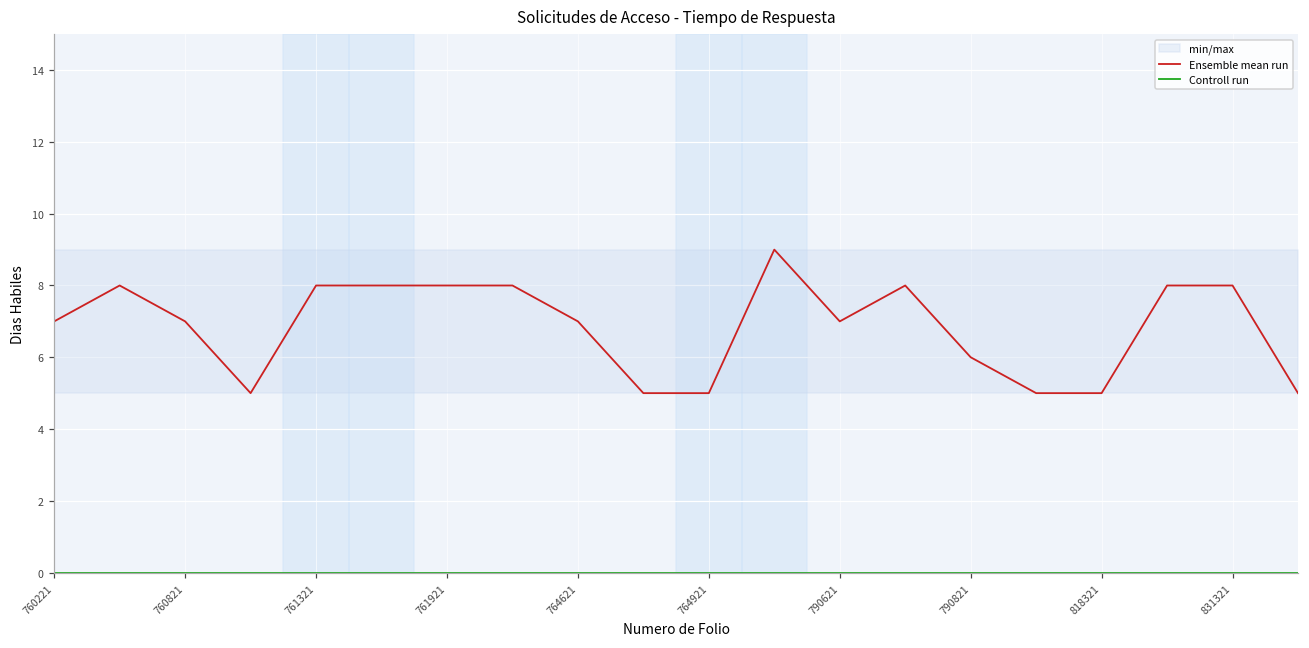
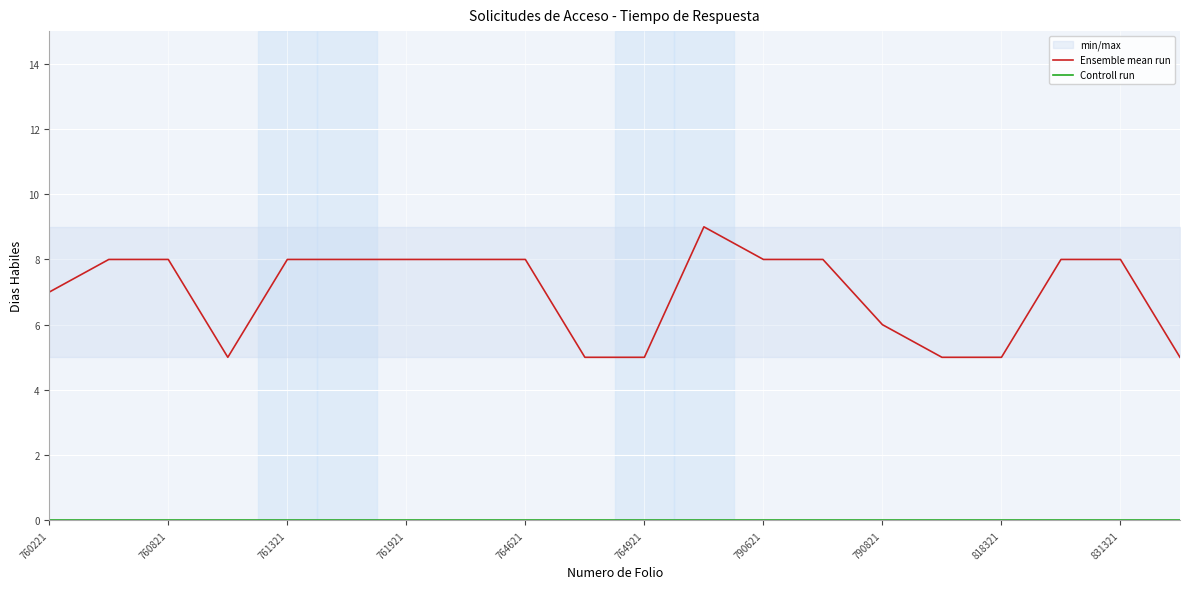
Ensemble mean run, 760821: 7 -> 8
Ensemble mean run, 764621: 7 -> 8
Ensemble mean run, 790621: 7 -> 8
